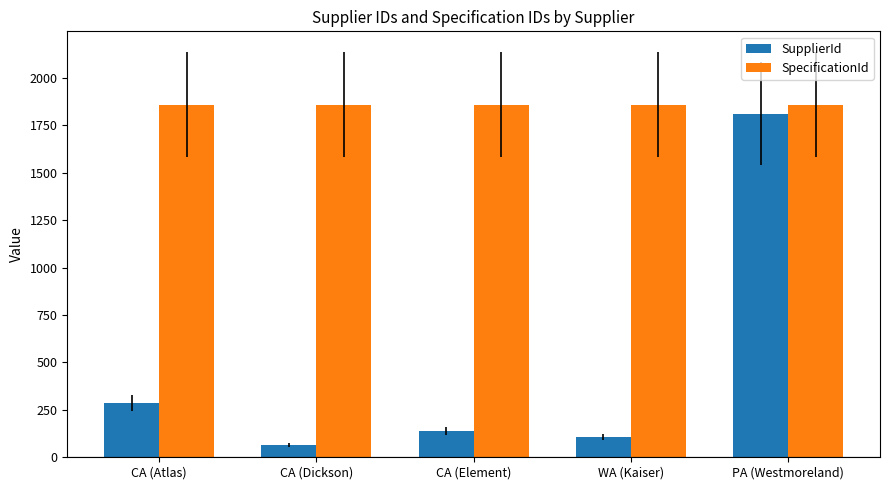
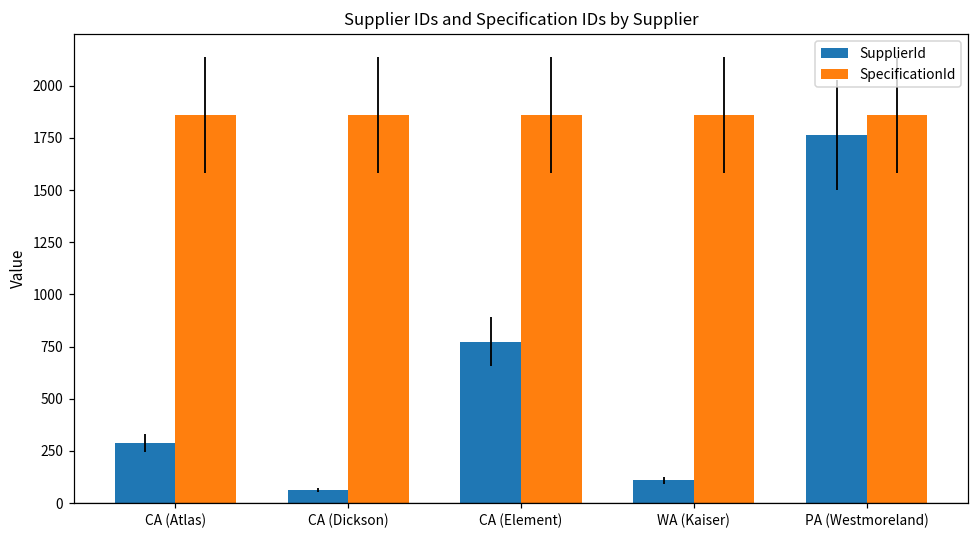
SupplierId, CA (Element): 140 -> 770
SupplierId, PA (Westmoreland): 1810 -> 1760
